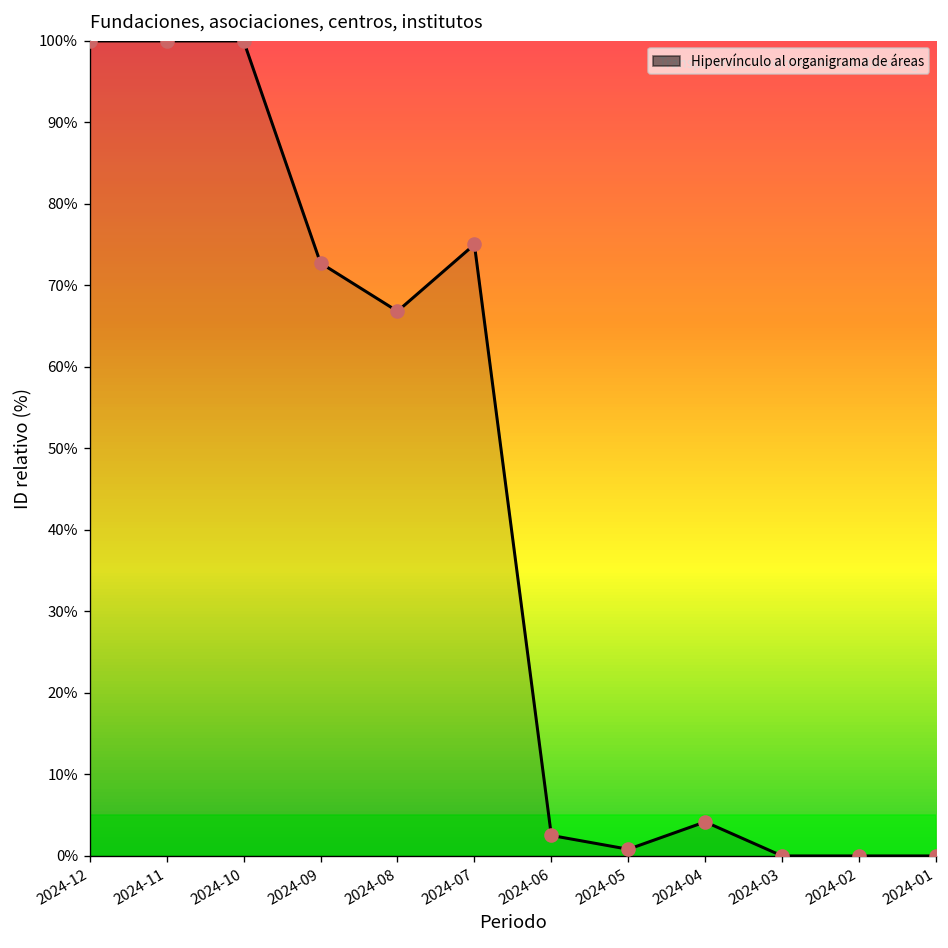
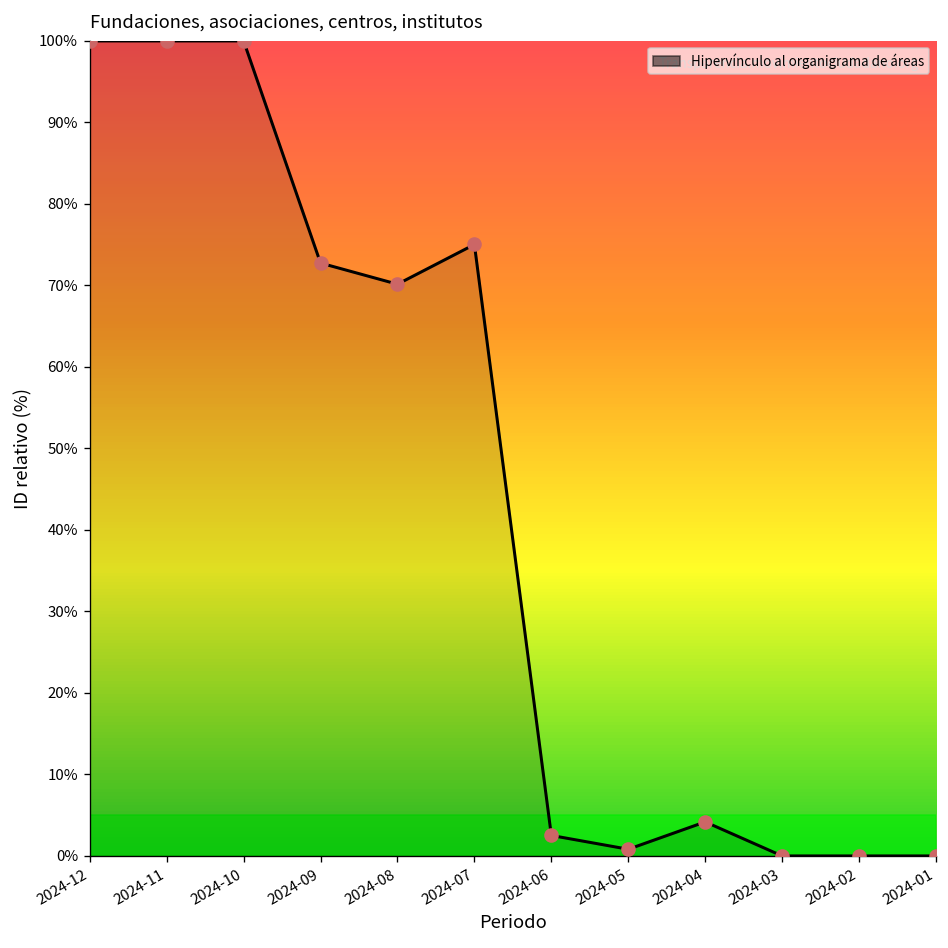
2024-08: 67% -> 70%
